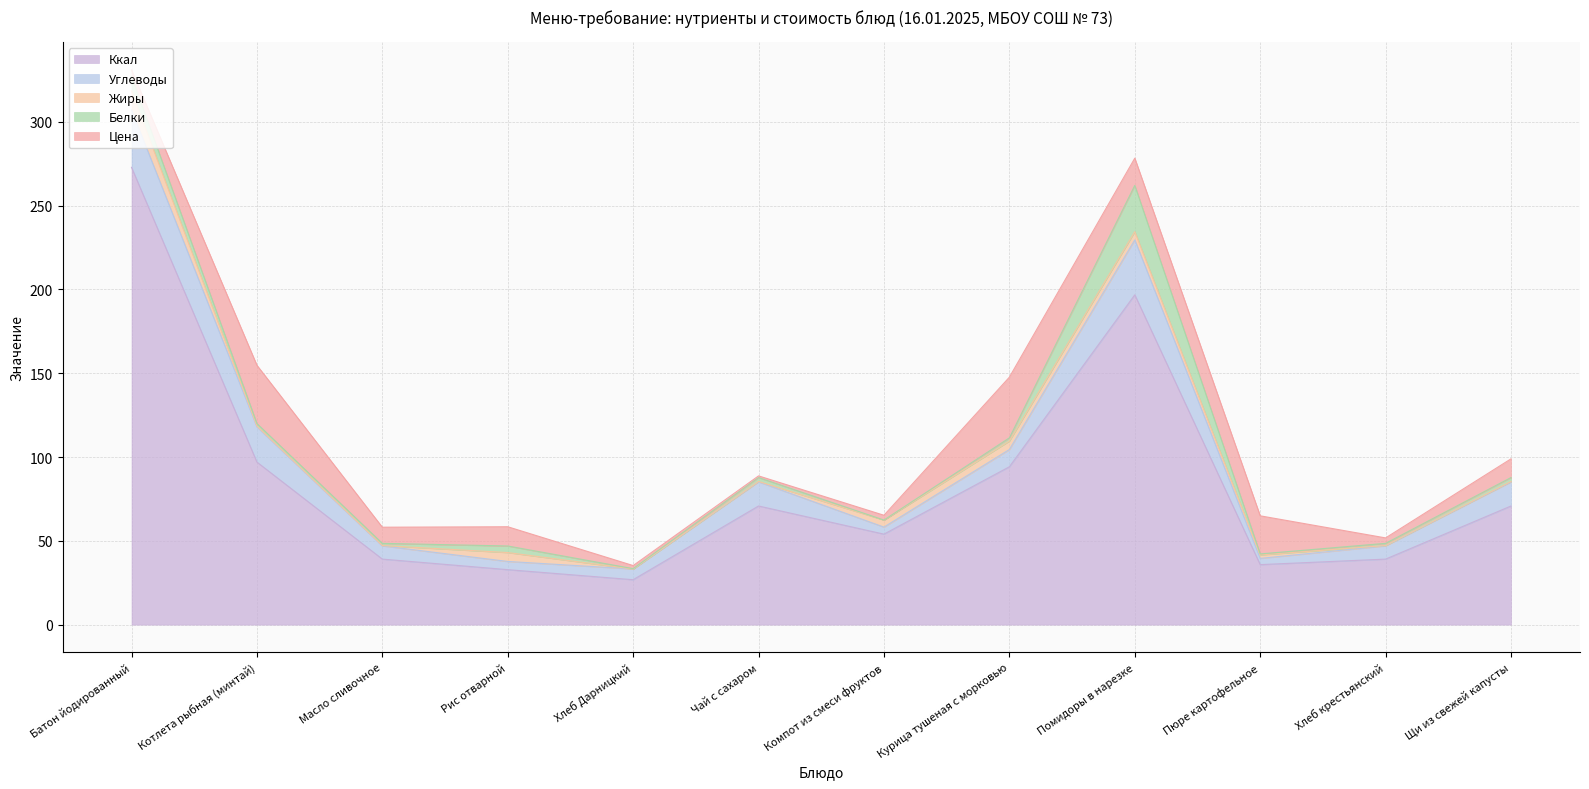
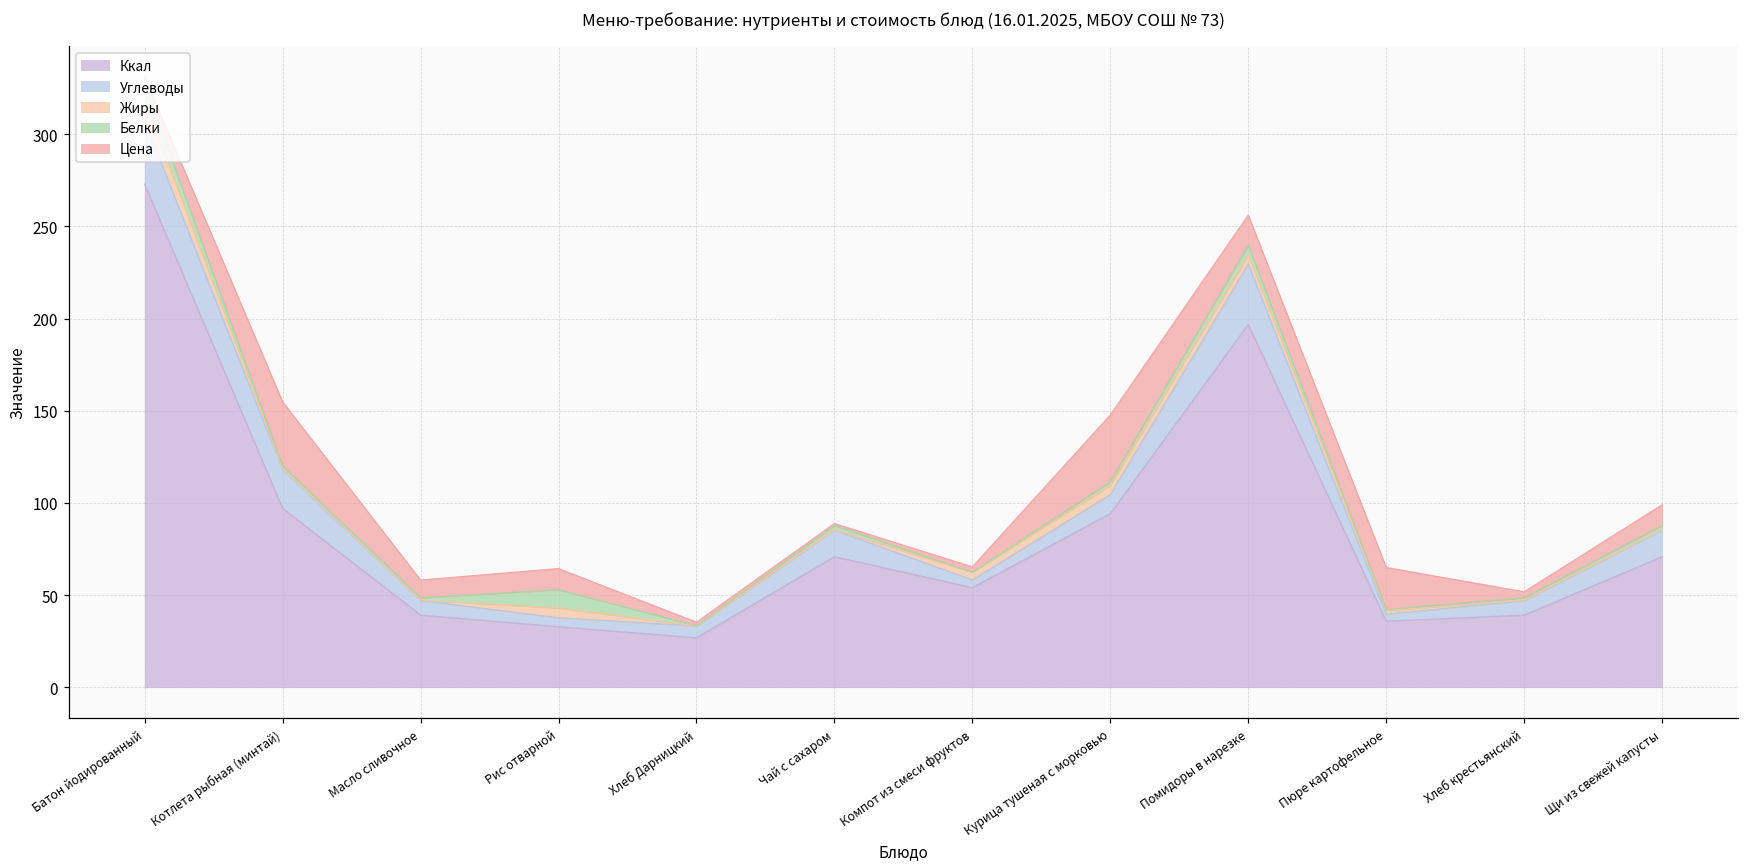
Белки, Рис отварной: 4 -> 10
Белки, Помидоры в нарезке: 28 -> 5
